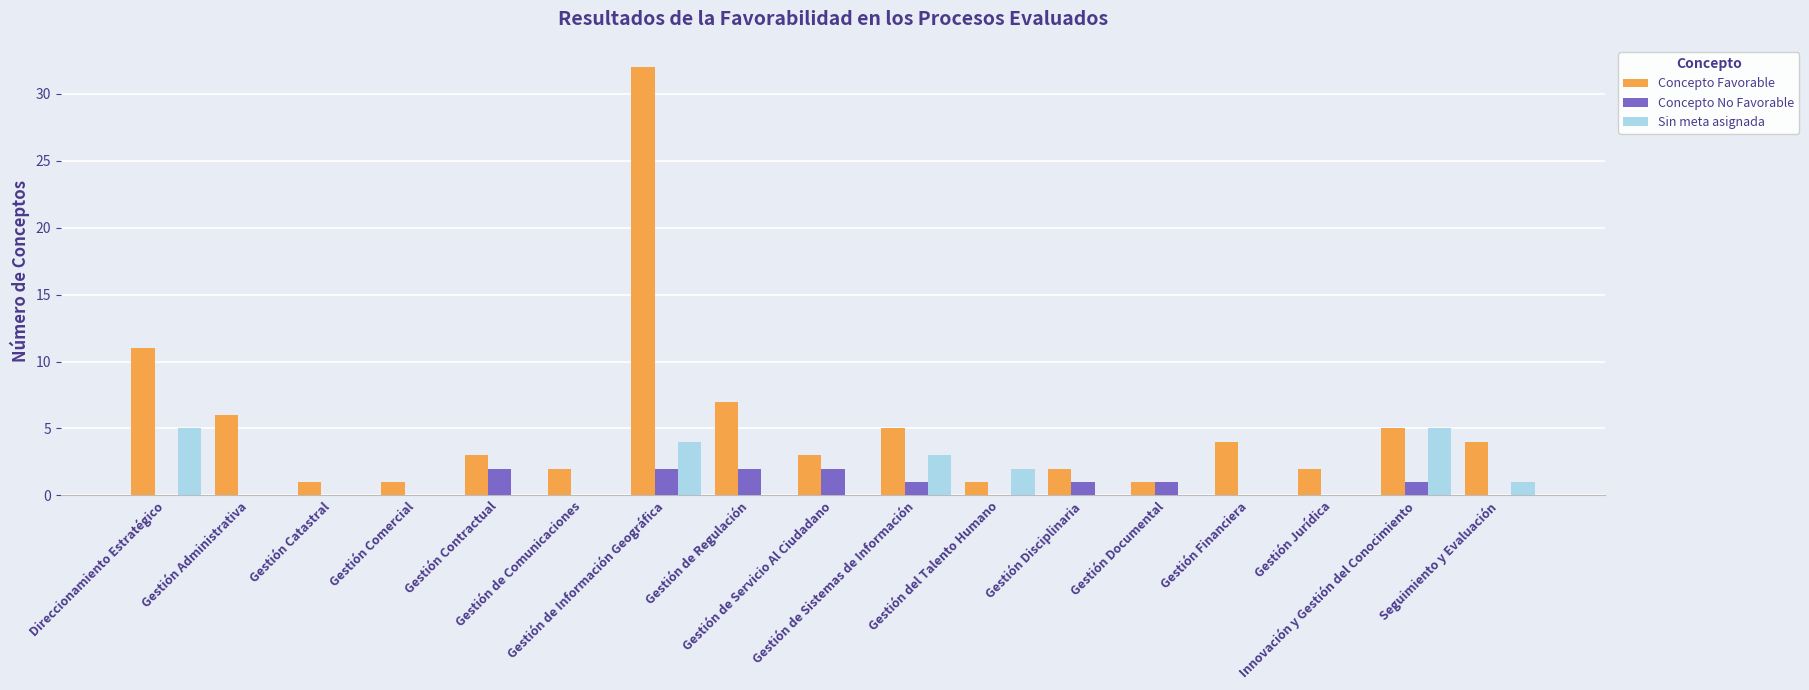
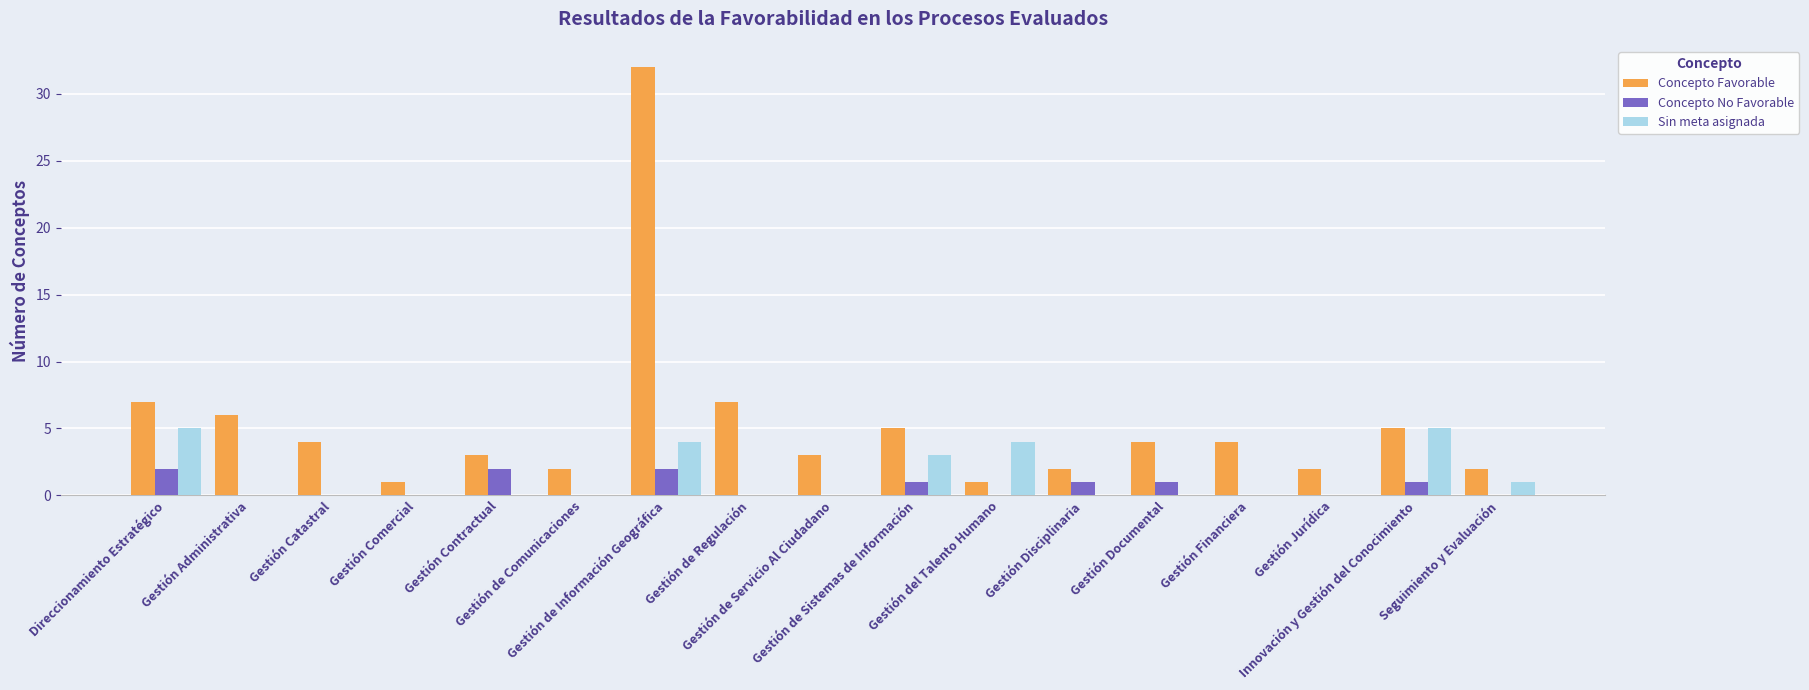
Concepto Favorable, Direccionamiento Estratégico: 11 -> 7
Concepto No Favorable, Direccionamiento Estratégico: 0 -> 2
Concepto Favorable, Gestión Catastral: 1 -> 4
Concepto No Favorable, Gestión de Regulación: 2 -> 0
Concepto No Favorable, Gestión de Servicio Al Ciudadano: 2 -> 0
Sin meta asignada, Gestión del Talento Humano: 2 -> 4
Concepto Favorable, Gestión Documental: 1 -> 4
Concepto Favorable, Seguimiento y Evaluación: 4 -> 2
